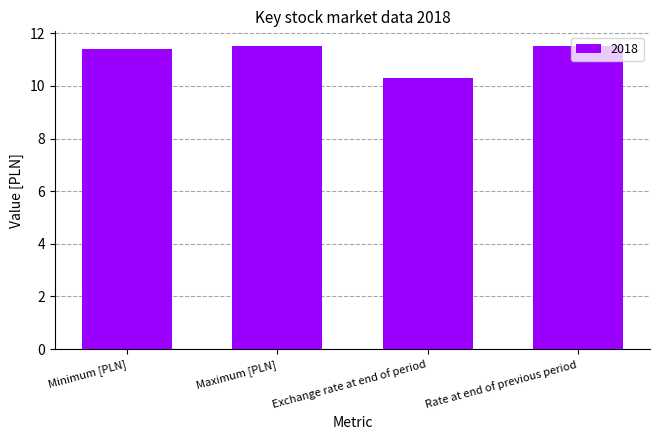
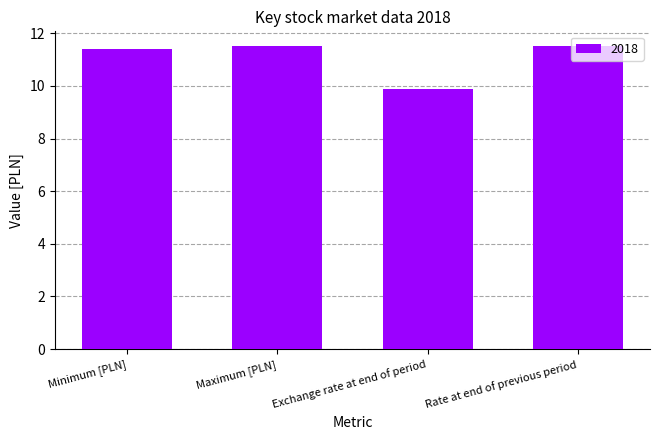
Exchange rate at end of period: 10.3 -> 9.9
